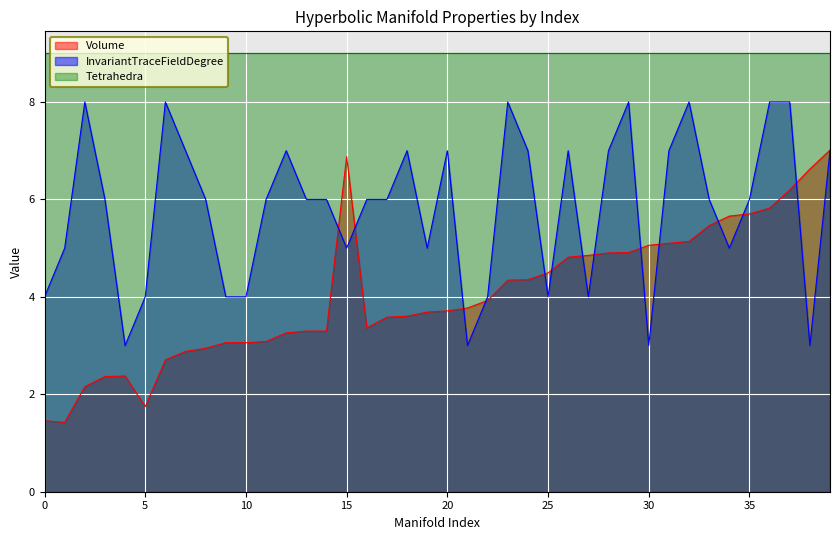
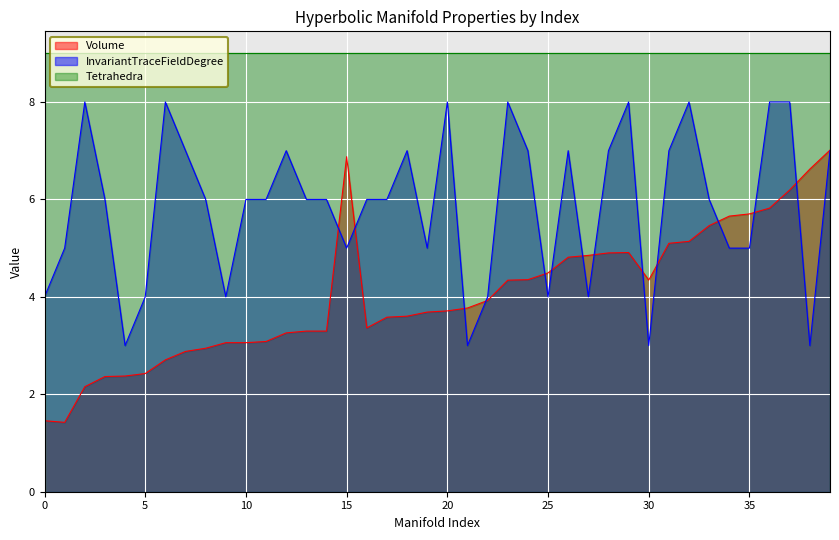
Volume, 5: 1.7 -> 2.4
InvariantTraceFieldDegree, 10: 4 -> 6
InvariantTraceFieldDegree, 20: 7 -> 8
Volume, 30: 5.1 -> 4.3
InvariantTraceFieldDegree, 35: 6 -> 5
